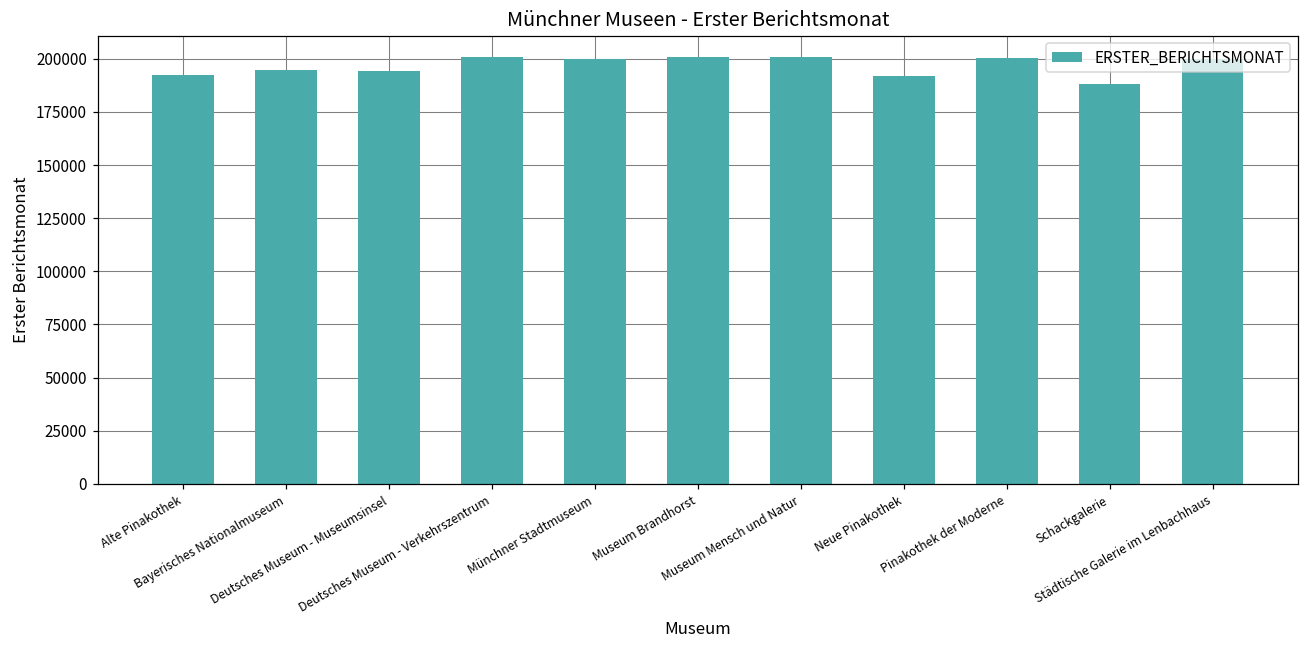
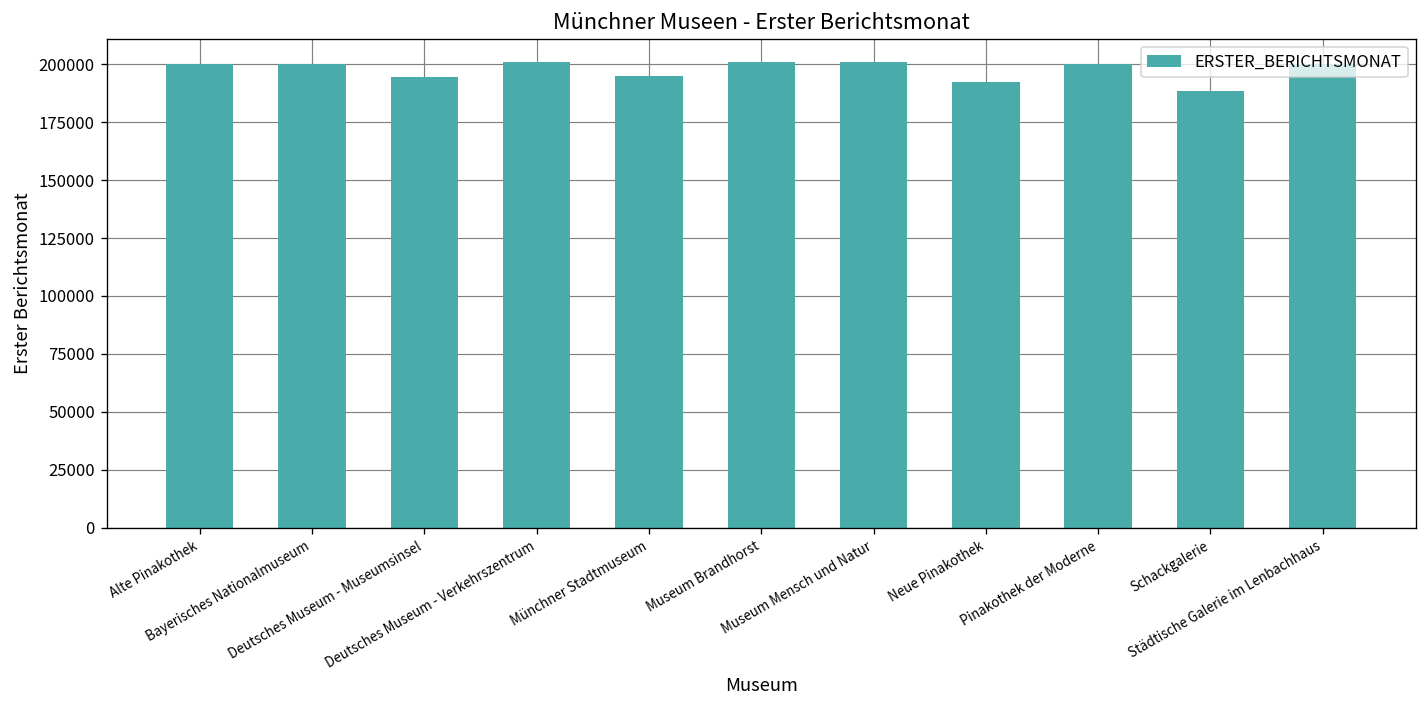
Alte Pinakothek: 192000 -> 200000
Bayerisches Nationalmuseum: 195000 -> 200000
Münchner Stadtmuseum: 200000 -> 195000
